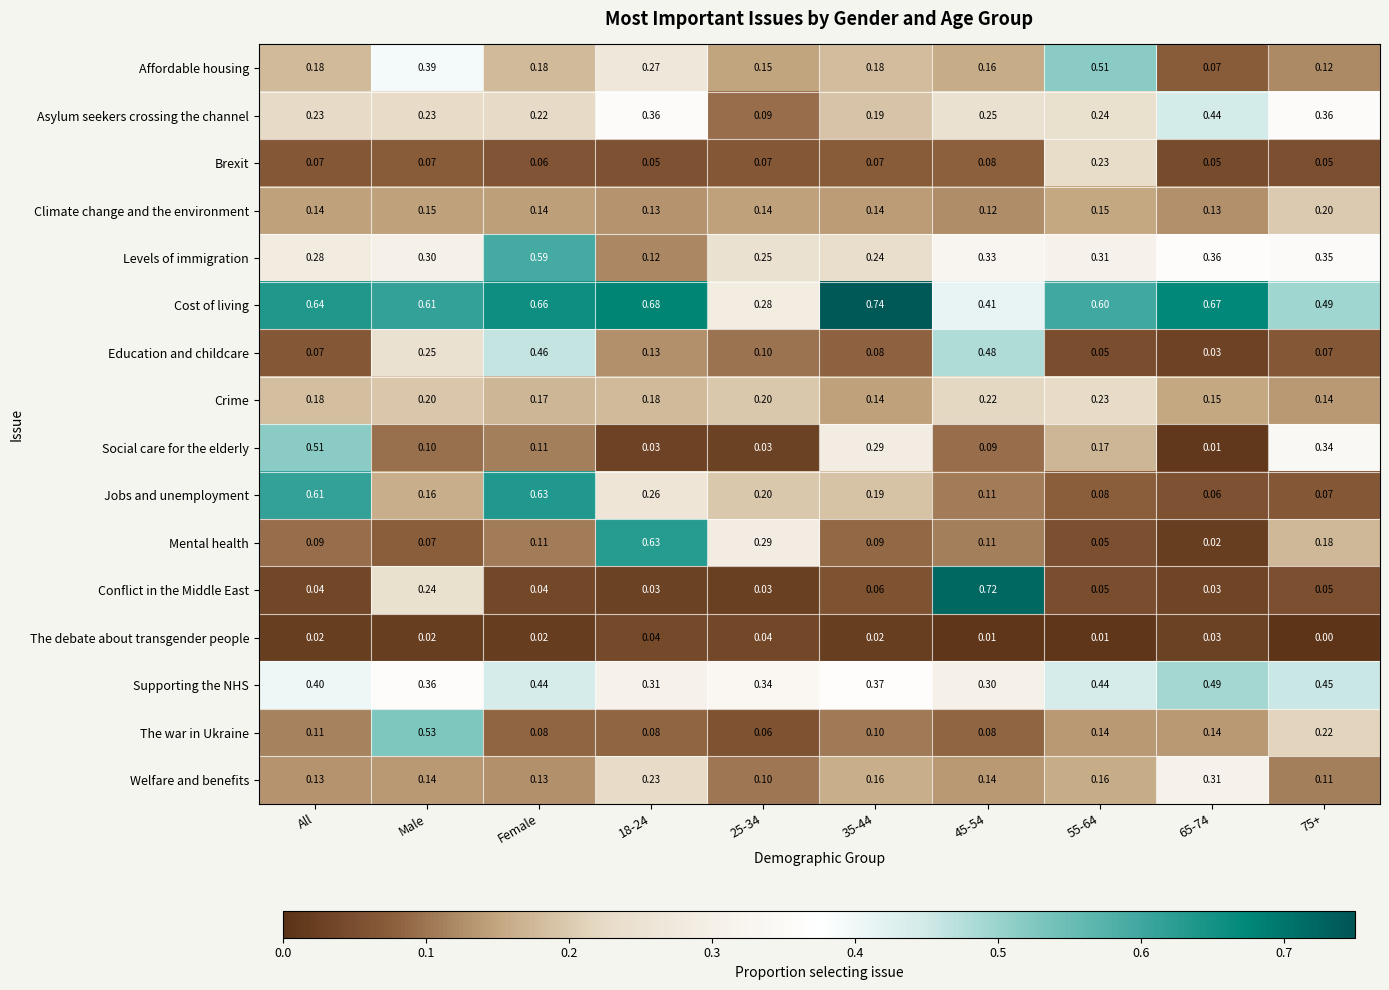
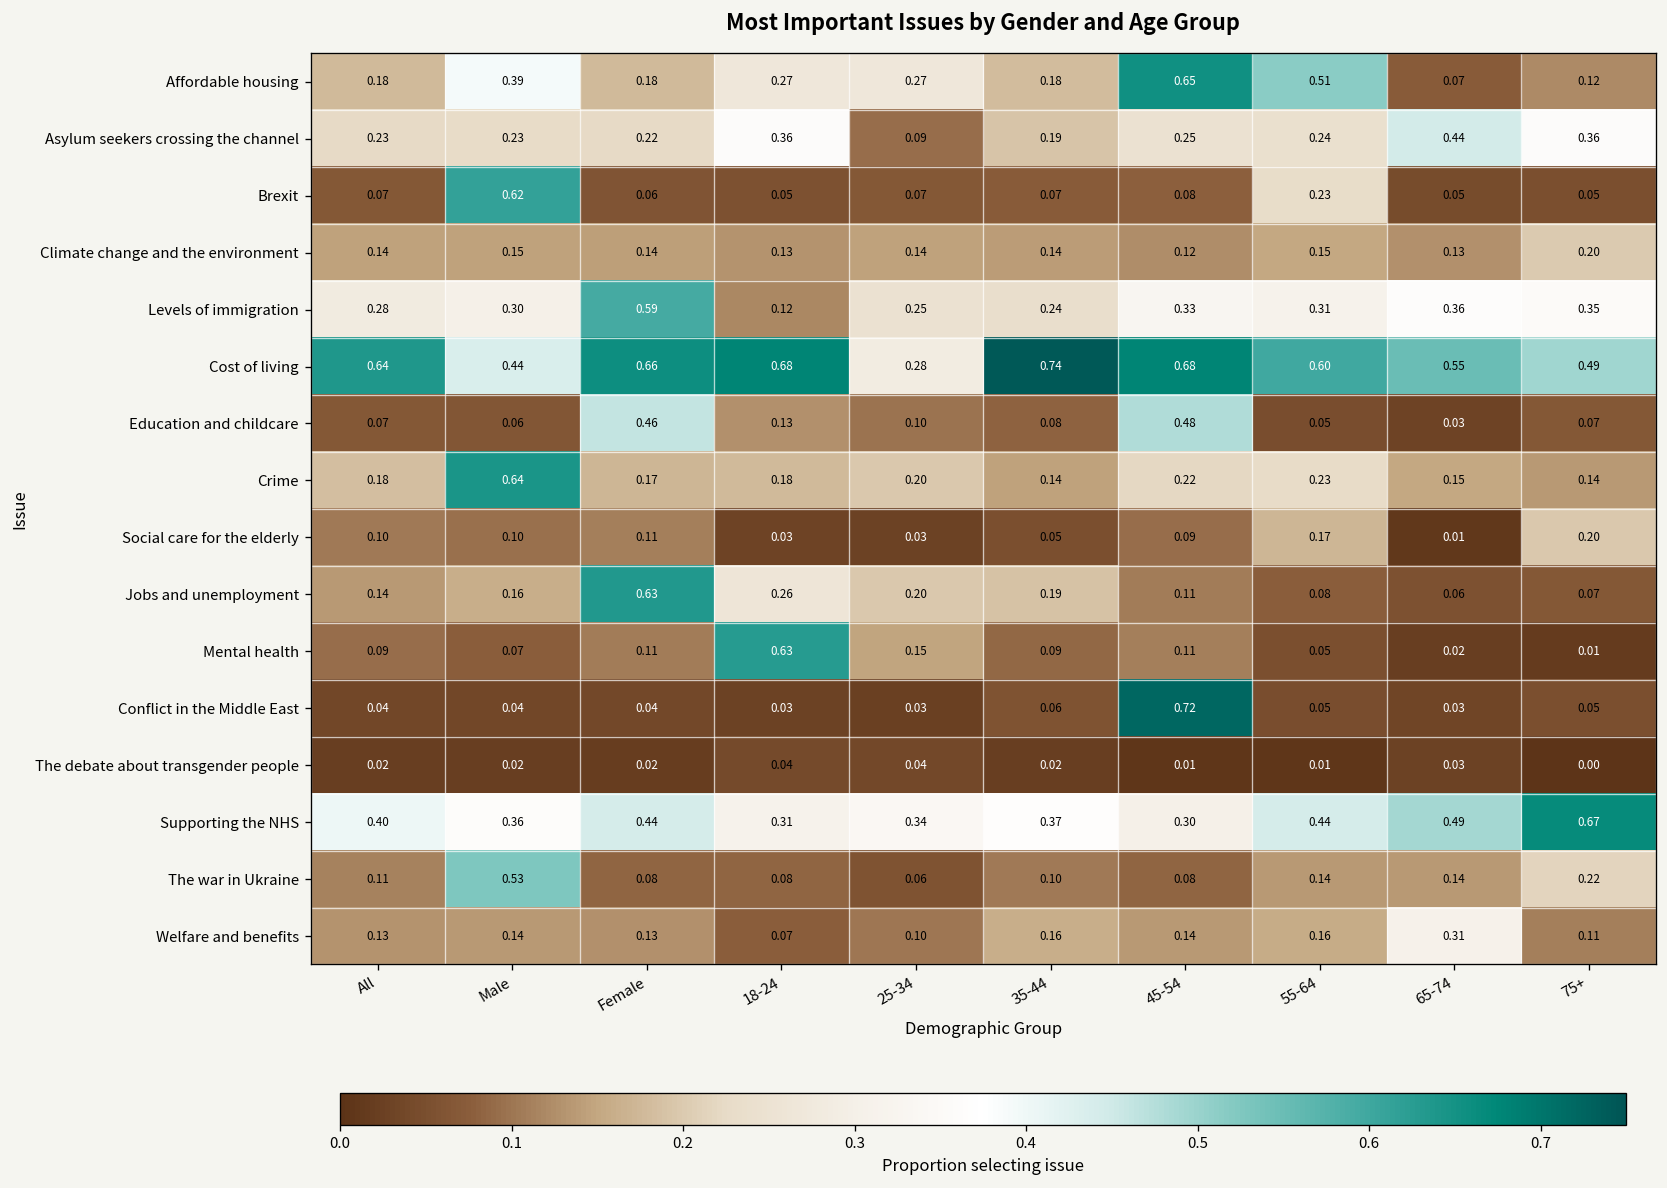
Affordable housing, 25-34: 0.15 -> 0.27
Affordable housing, 45-54: 0.16 -> 0.65
Brexit, Male: 0.07 -> 0.62
Cost of living, Male: 0.61 -> 0.44
Cost of living, 45-54: 0.41 -> 0.68
Cost of living, 65-74: 0.67 -> 0.55
Education and childcare, Male: 0.25 -> 0.06
Crime, Male: 0.20 -> 0.64
Social care for the elderly, All: 0.51 -> 0.10
Social care for the elderly, 35-44: 0.29 -> 0.05
Social care for the elderly, 75+: 0.34 -> 0.20
Jobs and unemployment, All: 0.61 -> 0.14
Mental health, 25-34: 0.29 -> 0.15
Mental health, 75+: 0.18 -> 0.01
Conflict in the Middle East, Male: 0.24 -> 0.04
Supporting the NHS, 75+: 0.45 -> 0.67
Welfare and benefits, 18-24: 0.23 -> 0.07
